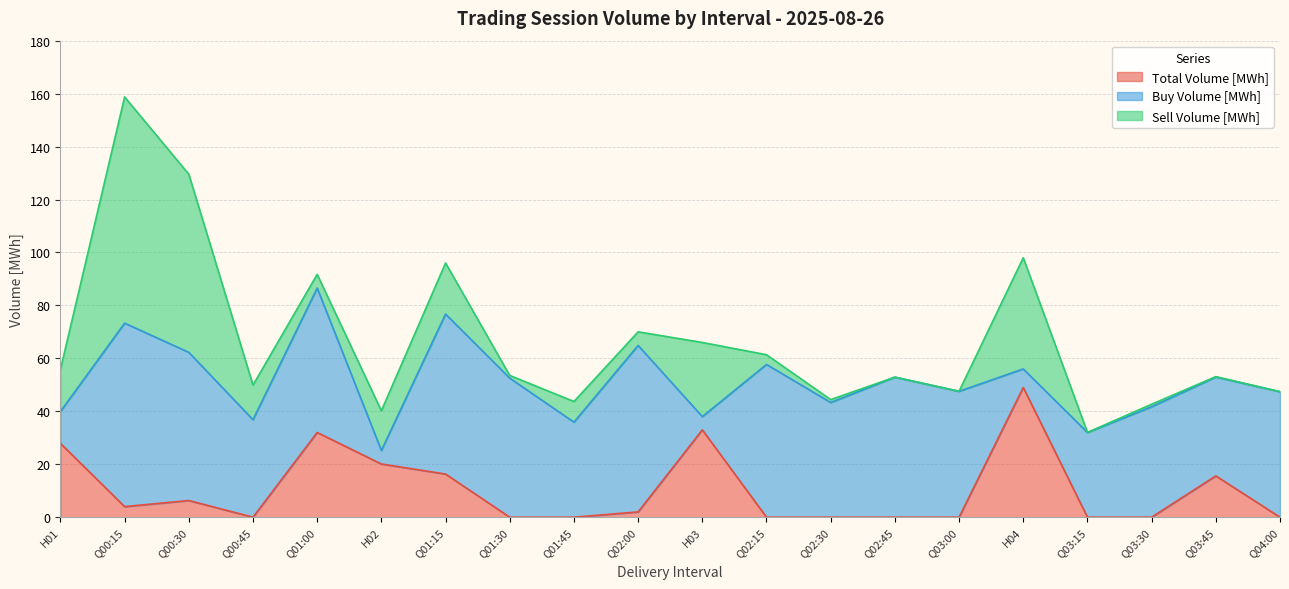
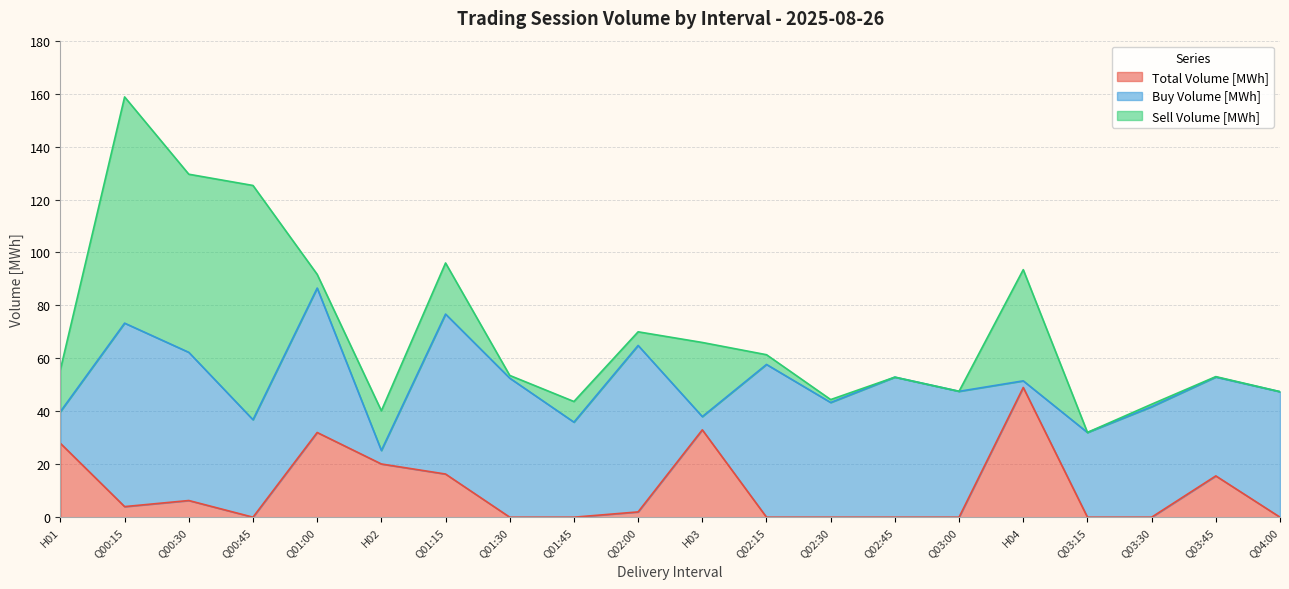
Sell Volume [MWh], Q00:45: 13 -> 88
Buy Volume [MWh], H04: 7 -> 3
